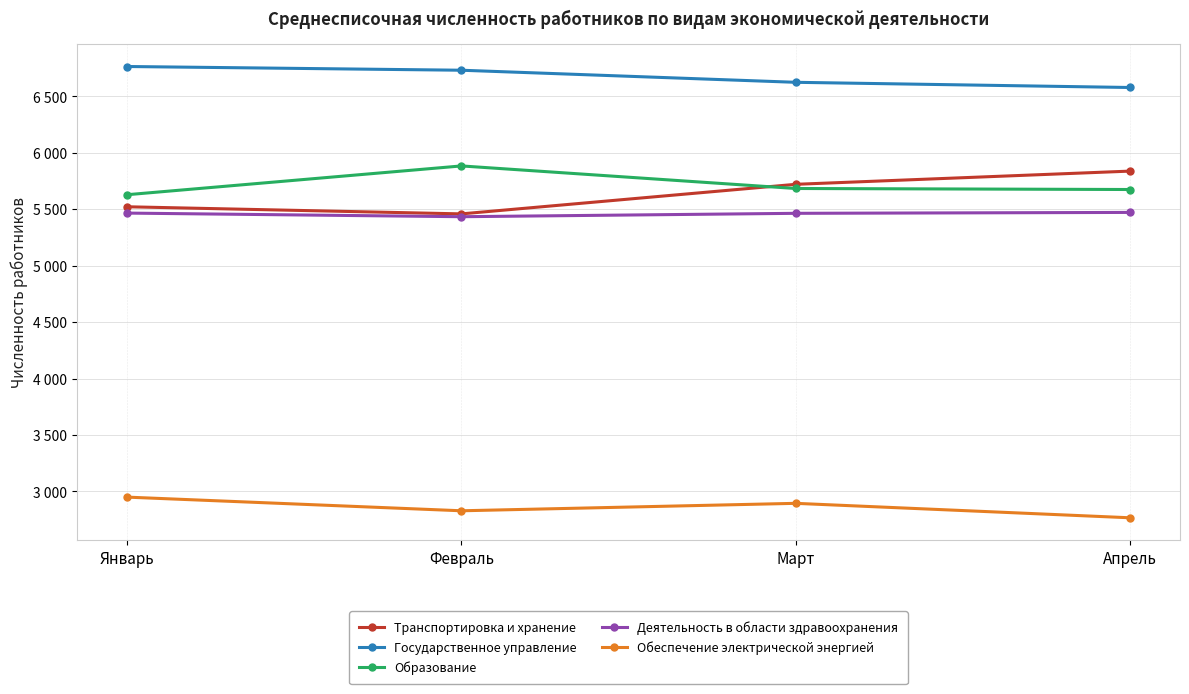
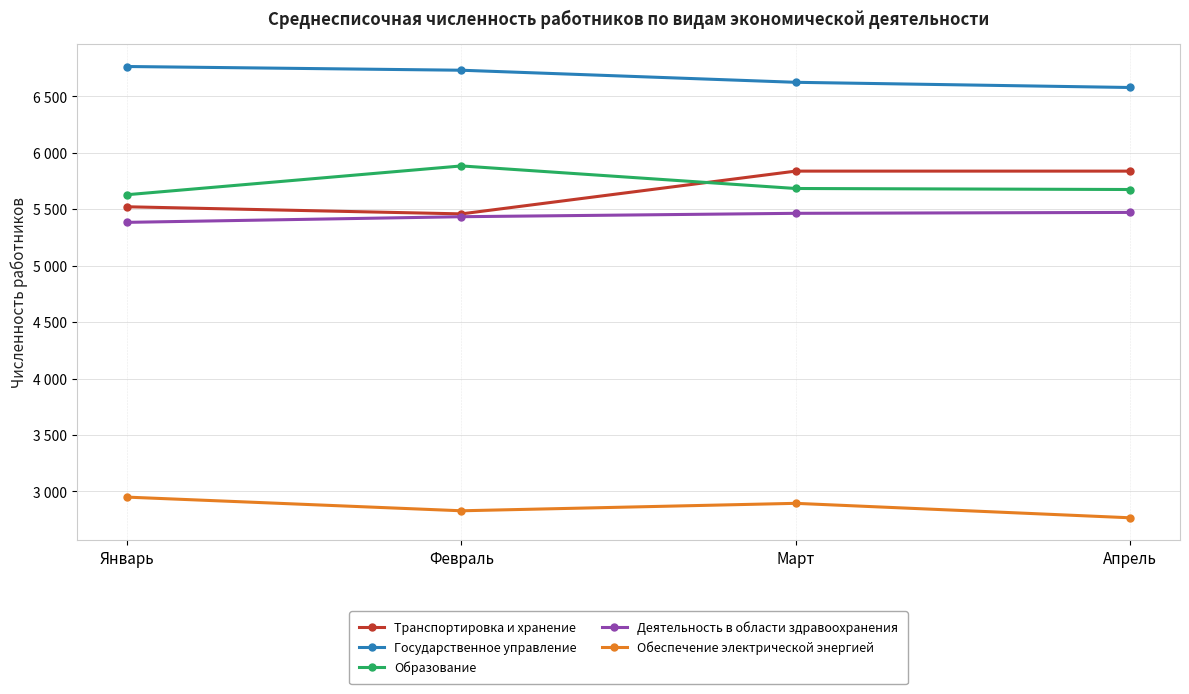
Деятельность в области здравоохранения, Январь: 5470 -> 5380
Транспортировка и хранение, Март: 5720 -> 5840
